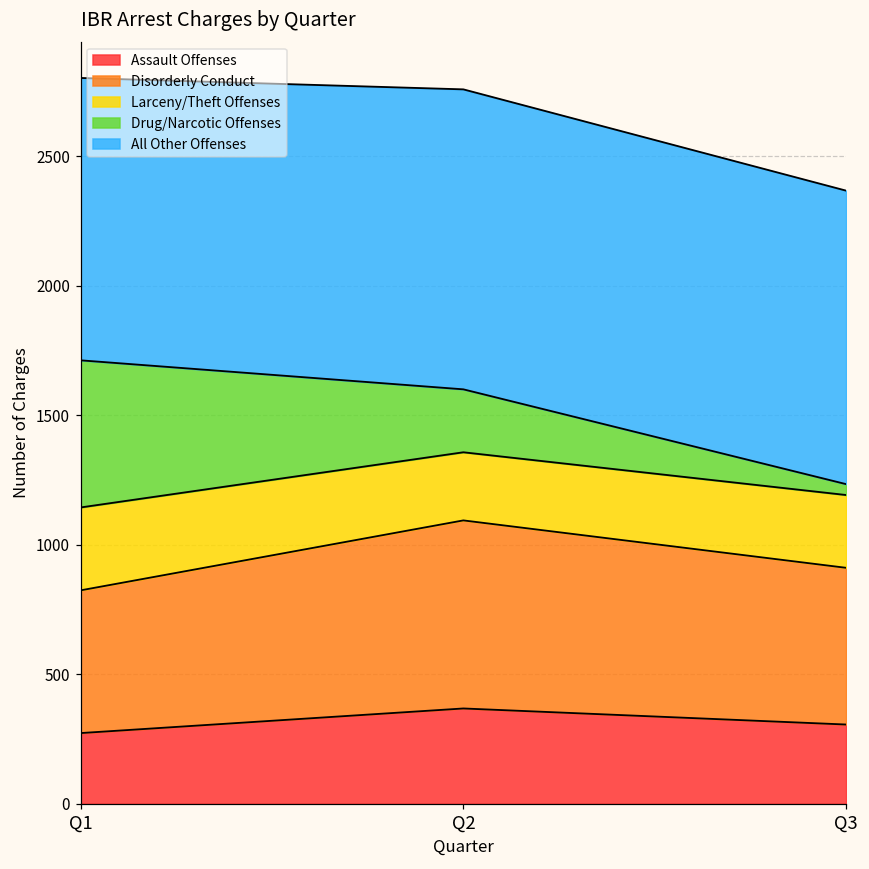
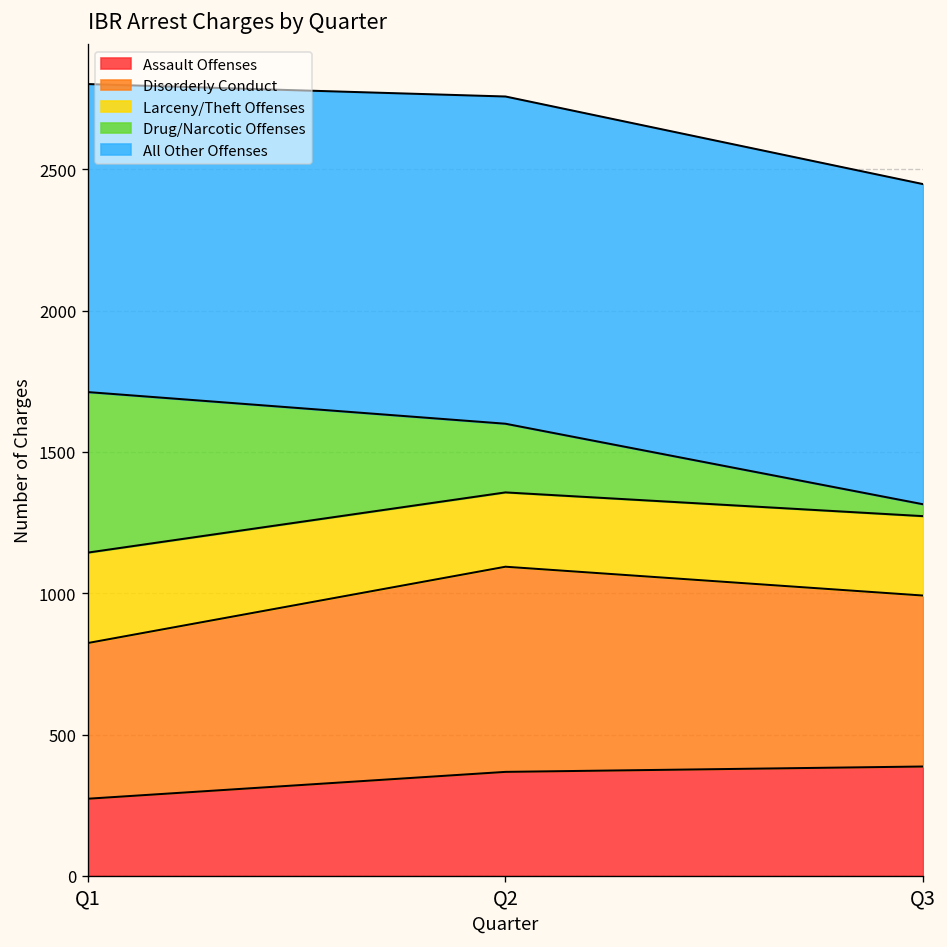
Assault Offenses, Q3: 310 -> 390
